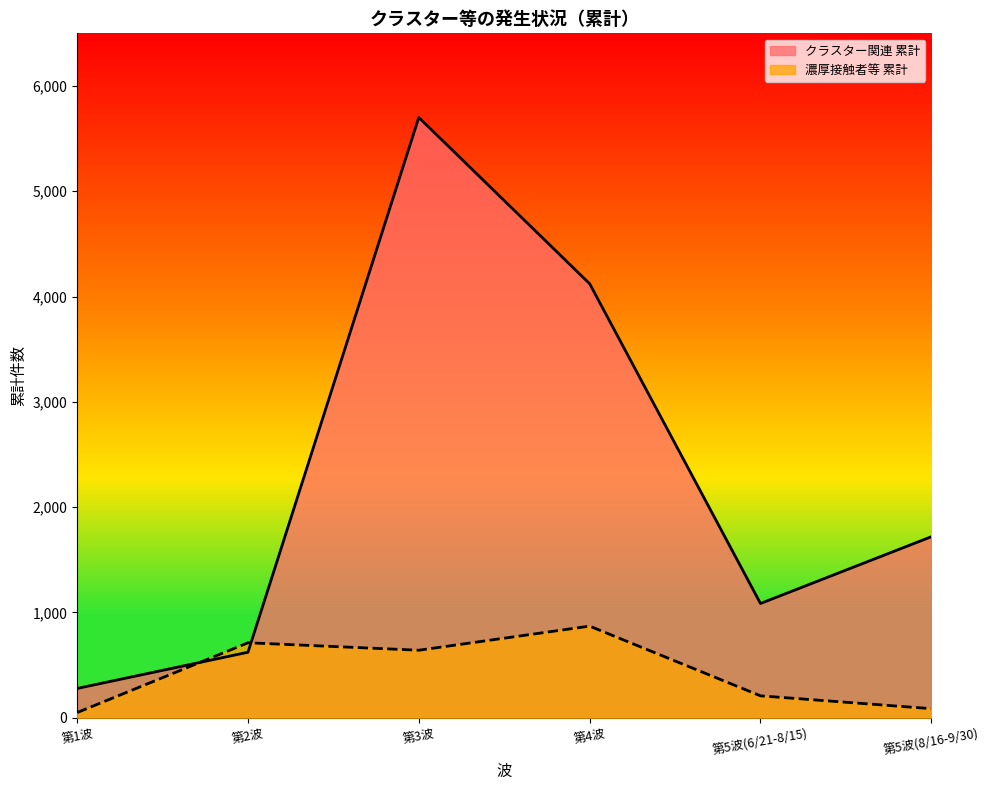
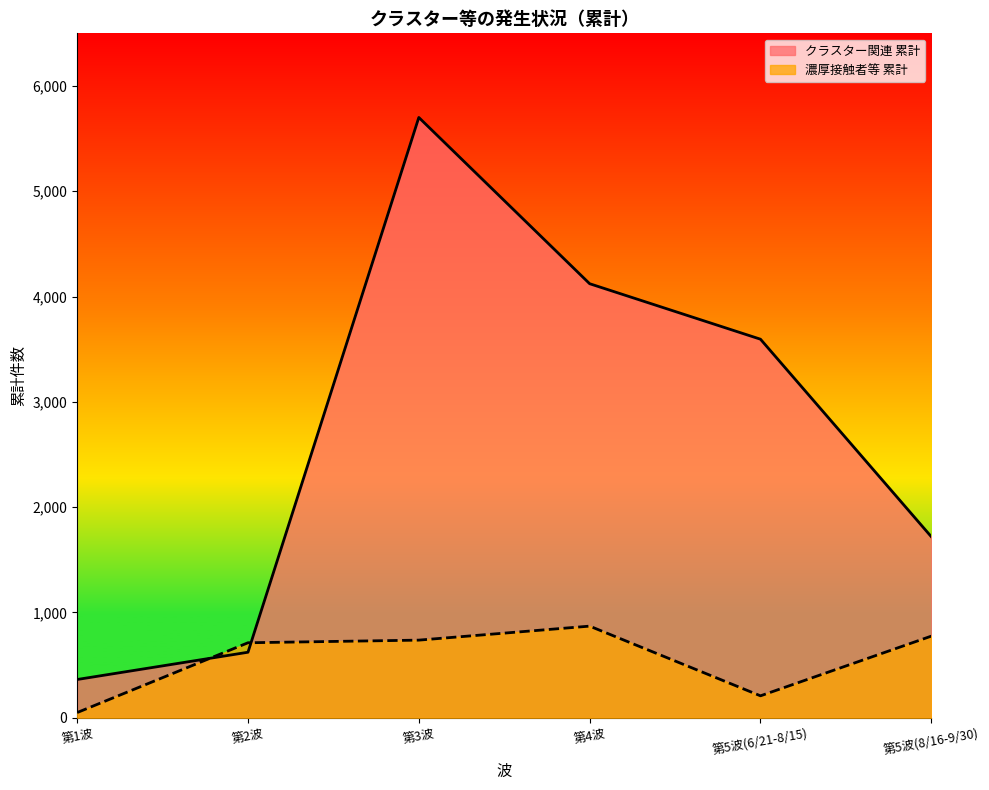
クラスター関連 累計, 第1波: 280 -> 360
濃厚接触者等 累計, 第3波: 640 -> 740
クラスター関連 累計, 第5波(6/21-8/15): 1,090 -> 3,600
濃厚接触者等 累計, 第5波(8/16-9/30): 90 -> 780
